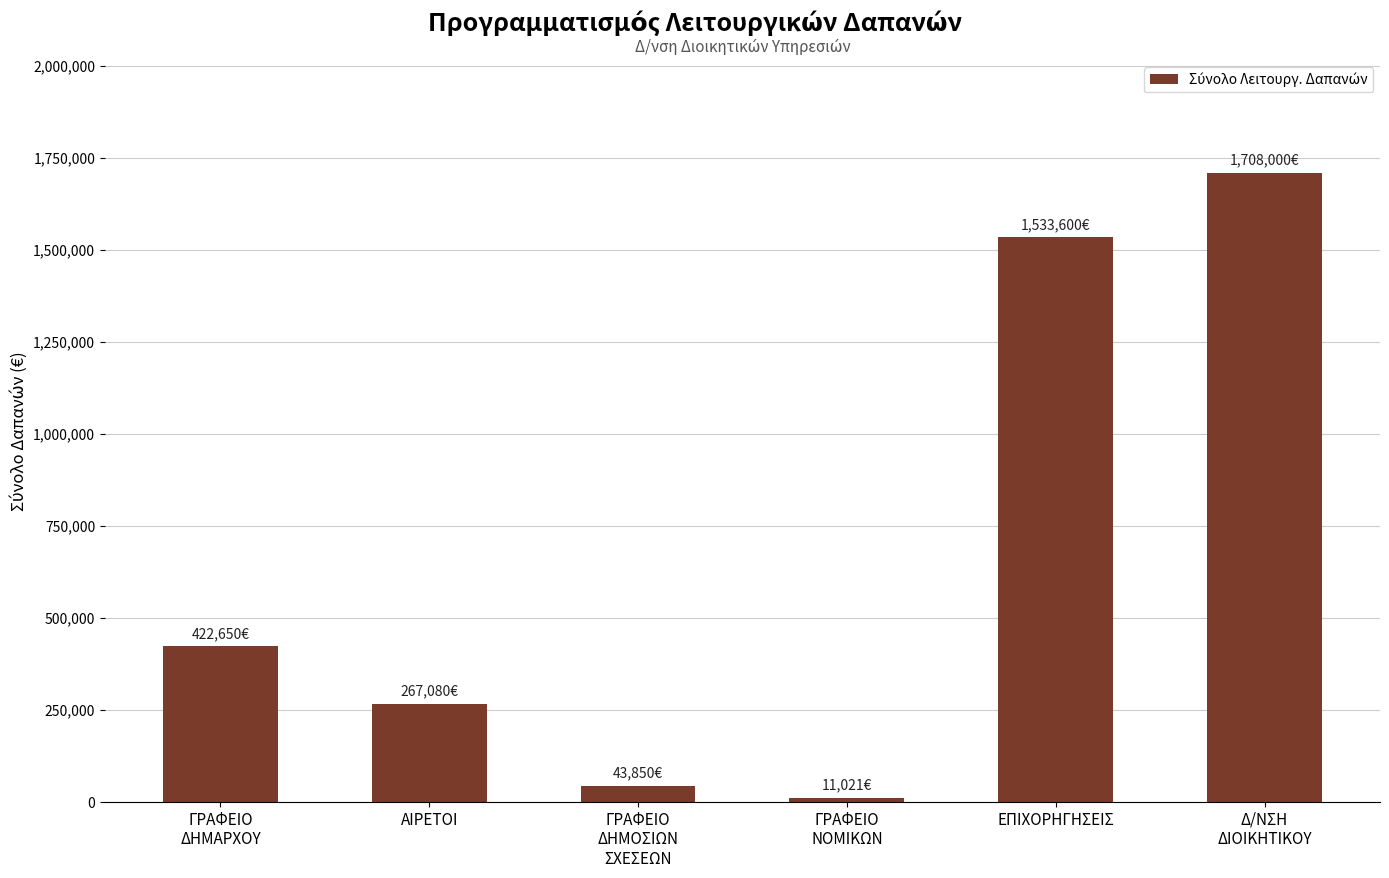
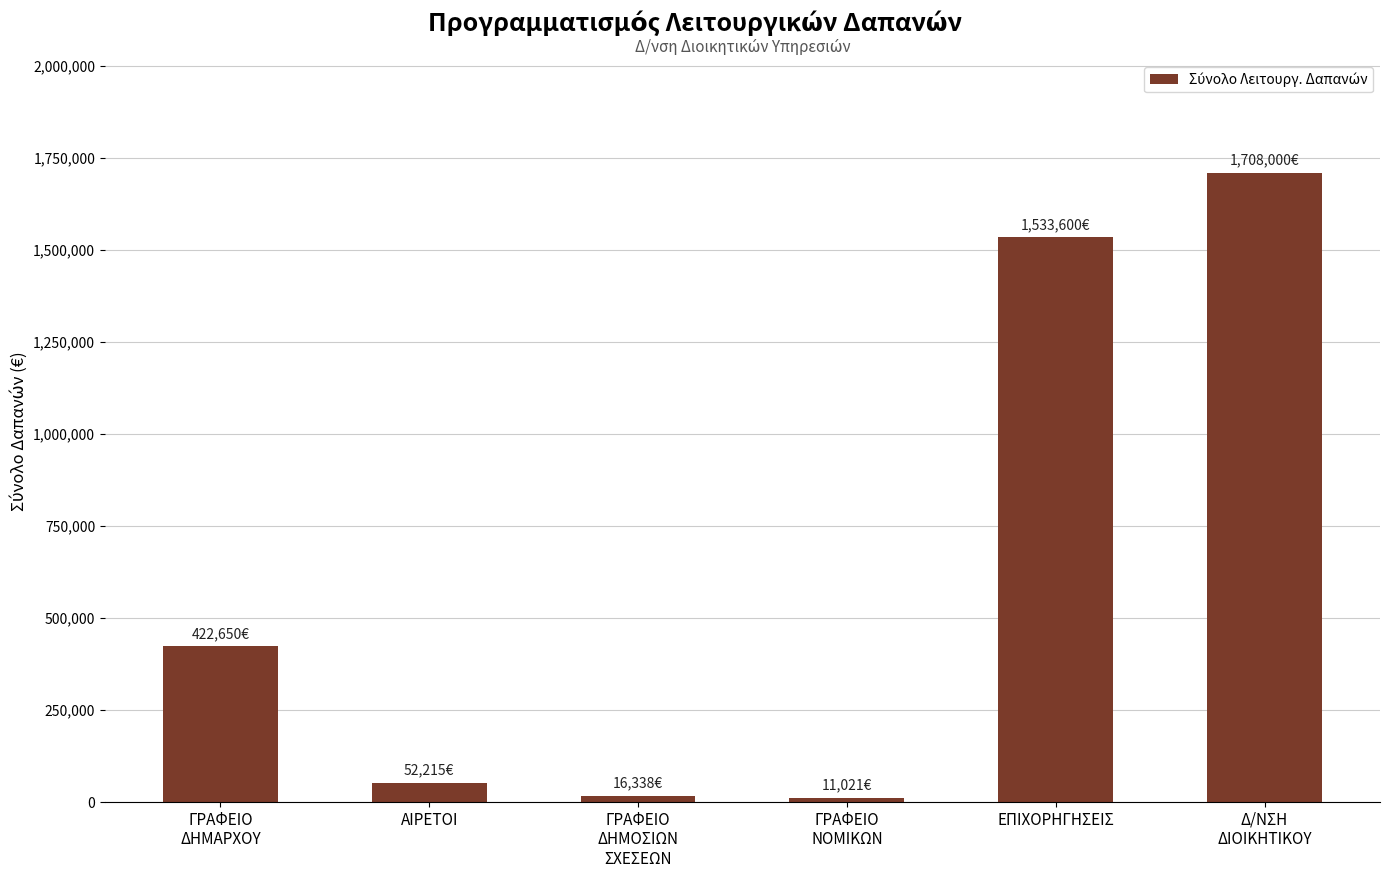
ΑΙΡΕΤΟΙ: 267,080€ -> 52,215€
ΓΡΑΦΕΙΟ ΔΗΜΟΣΙΩΝ ΣΧΕΣΕΩΝ: 43,850€ -> 16,338€
